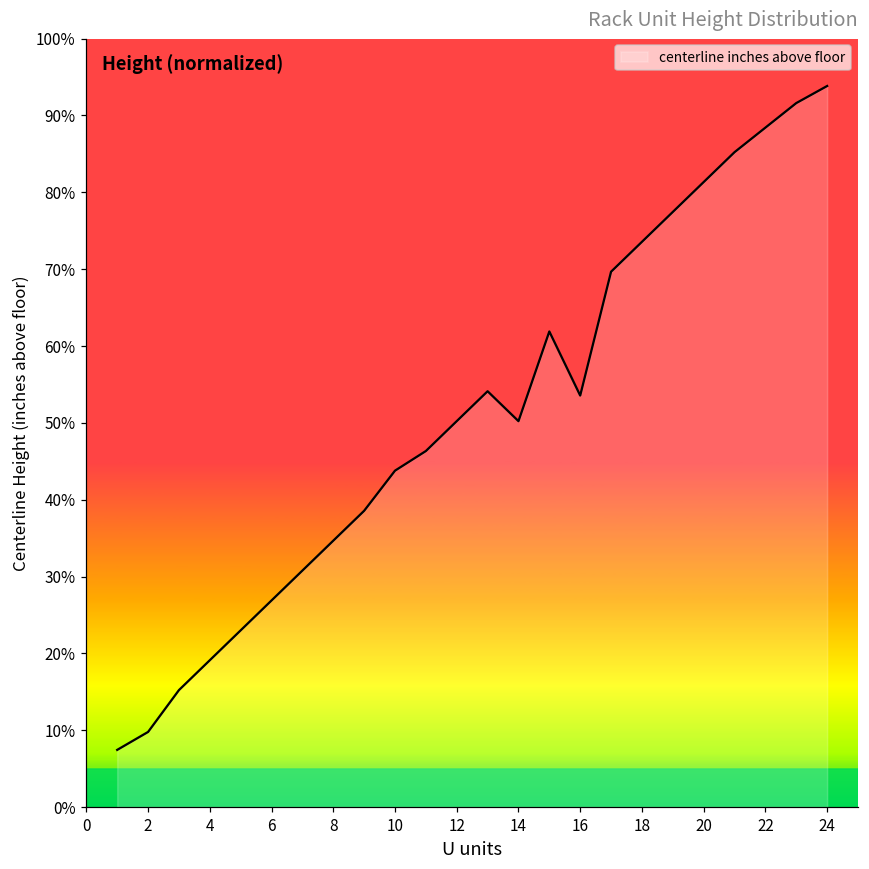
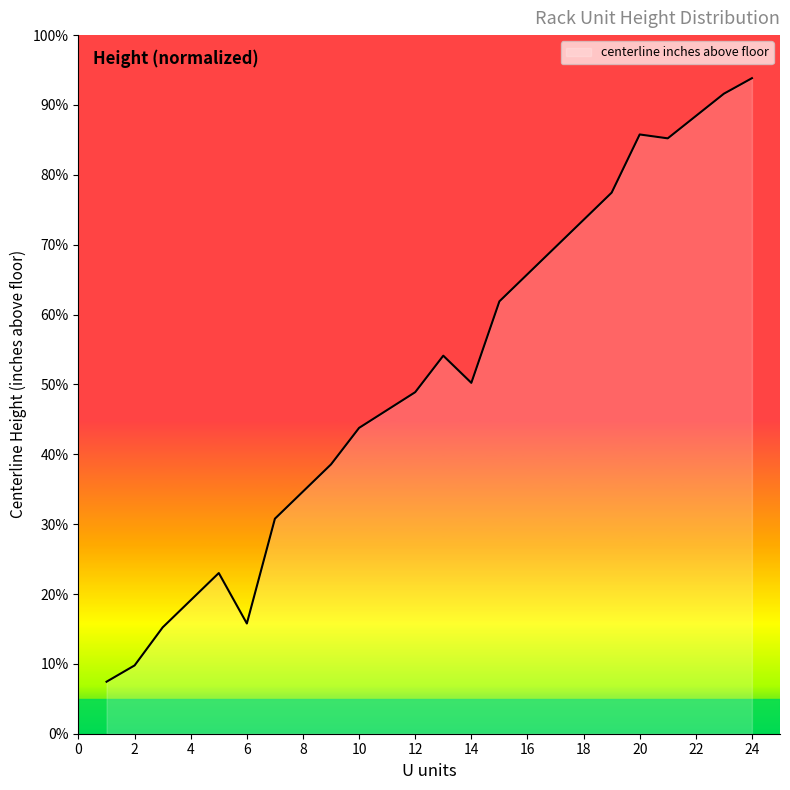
6: 27% -> 16%
12: 50% -> 49%
16: 54% -> 66%
20: 81% -> 86%
